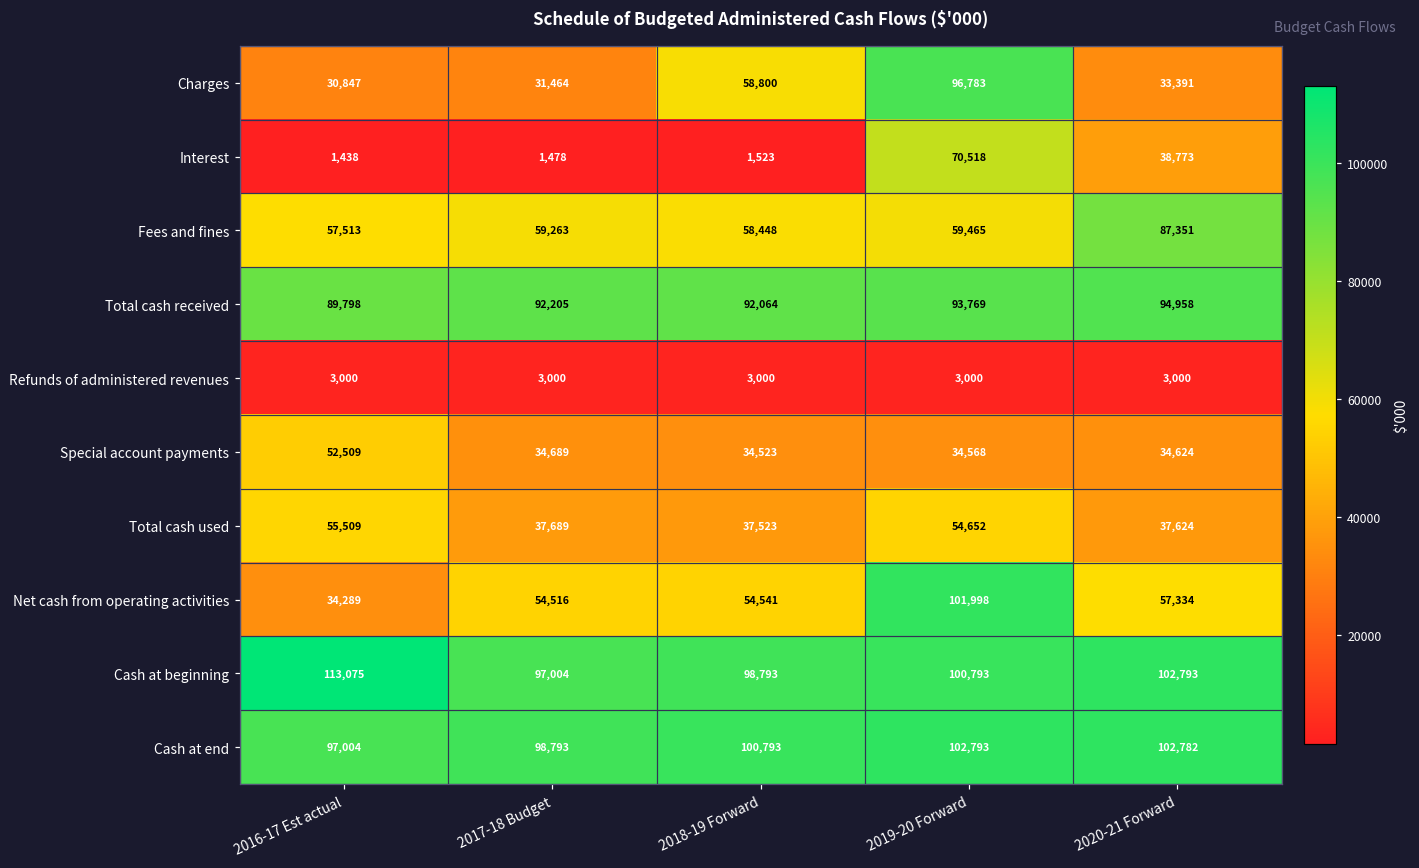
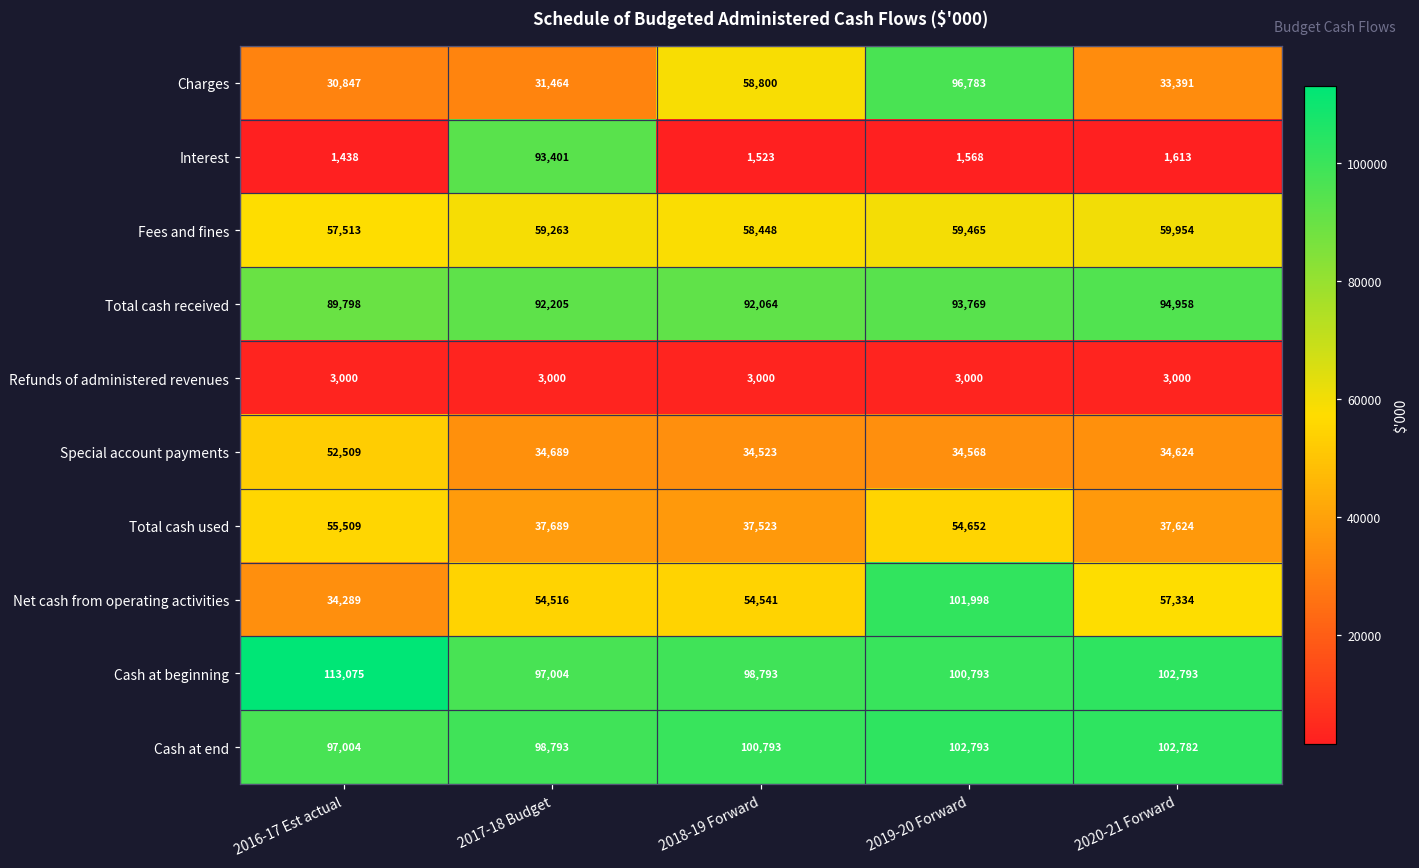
Interest, 2017-18 Budget: 1,478 -> 93,401
Interest, 2019-20 Forward: 70,518 -> 1,568
Interest, 2020-21 Forward: 38,773 -> 1,613
Fees and fines, 2020-21 Forward: 87,351 -> 59,954
